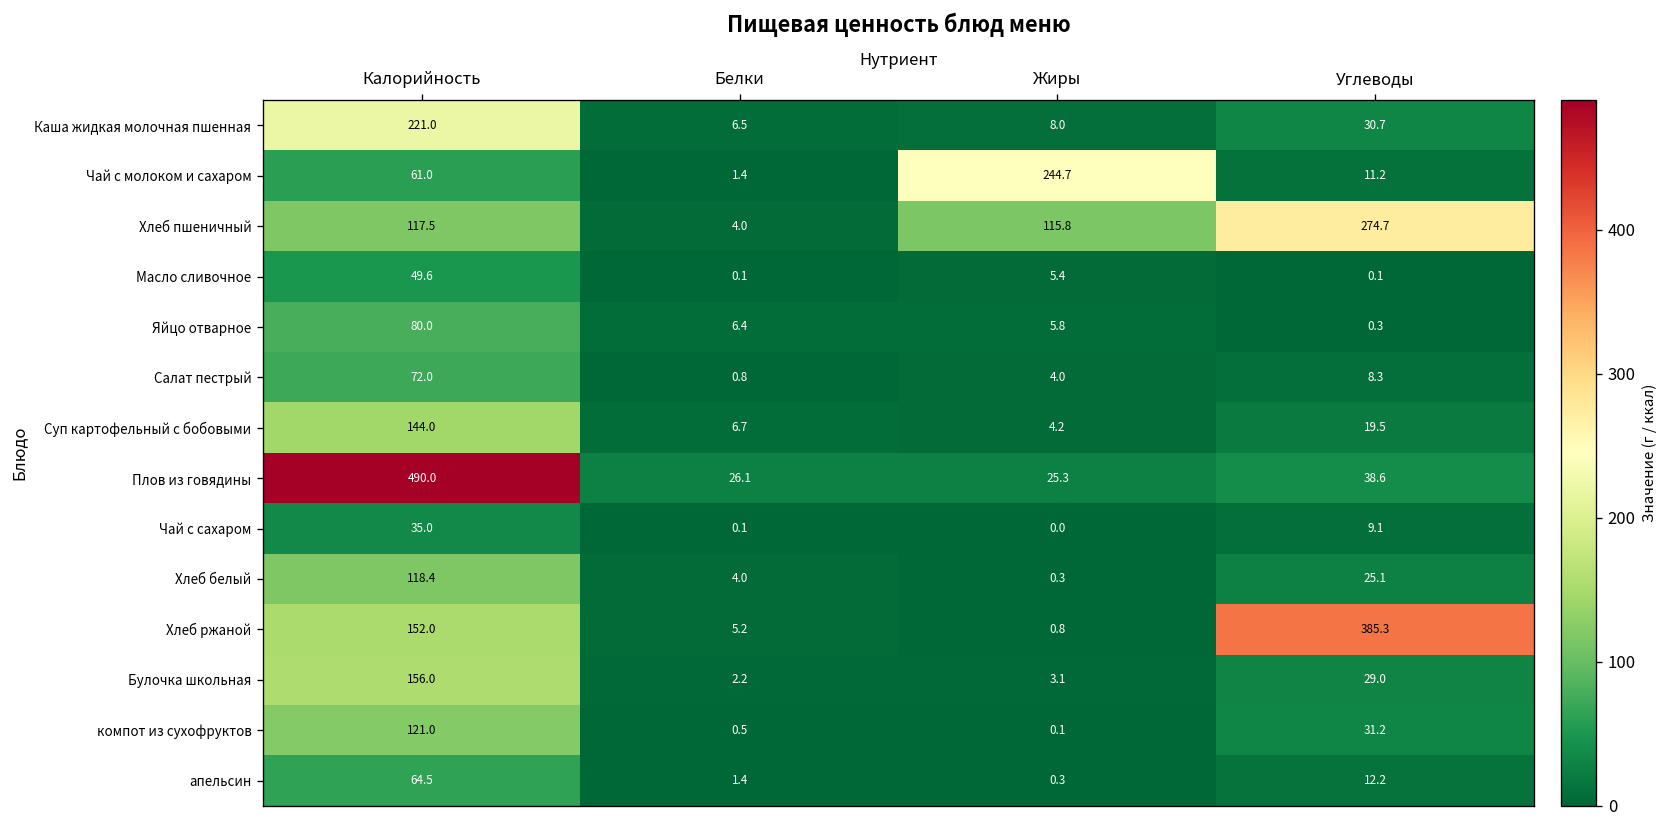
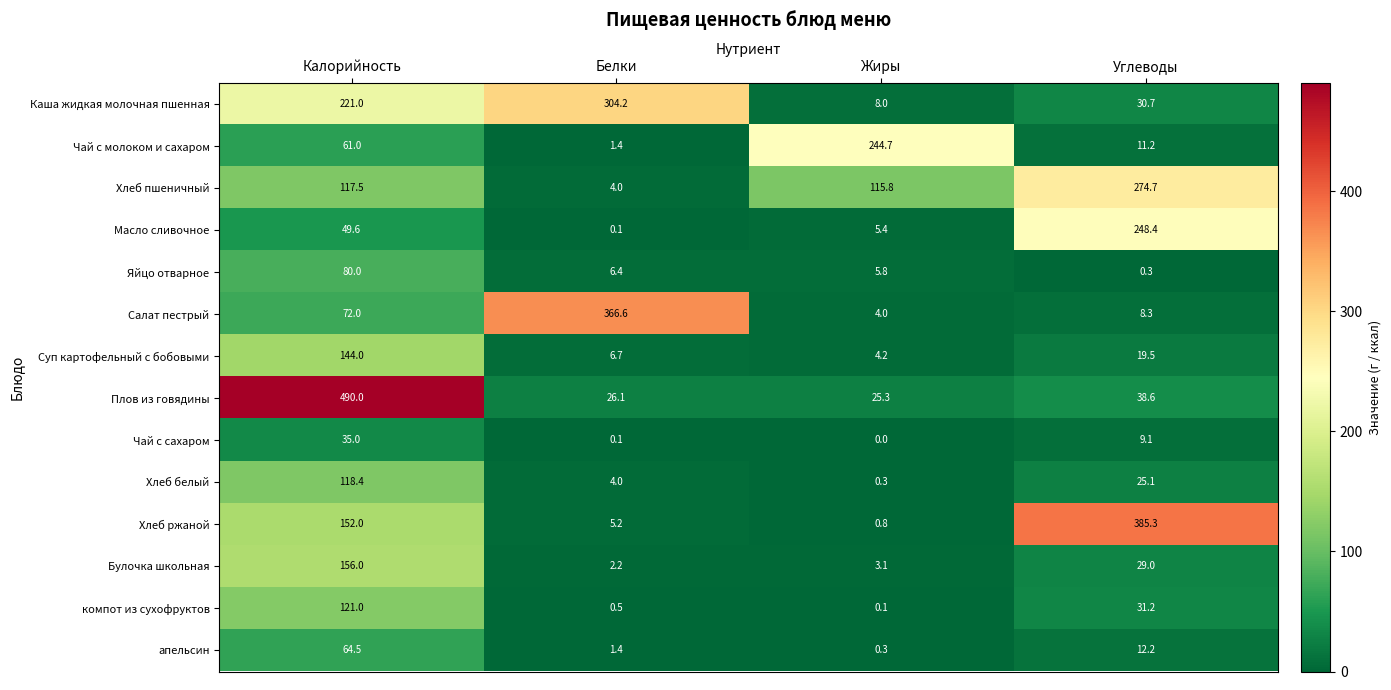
Каша жидкая молочная пшенная, Белки: 6.5 -> 304.2
Масло сливочное, Углеводы: 0.1 -> 248.4
Салат пестрый, Белки: 0.8 -> 366.6
